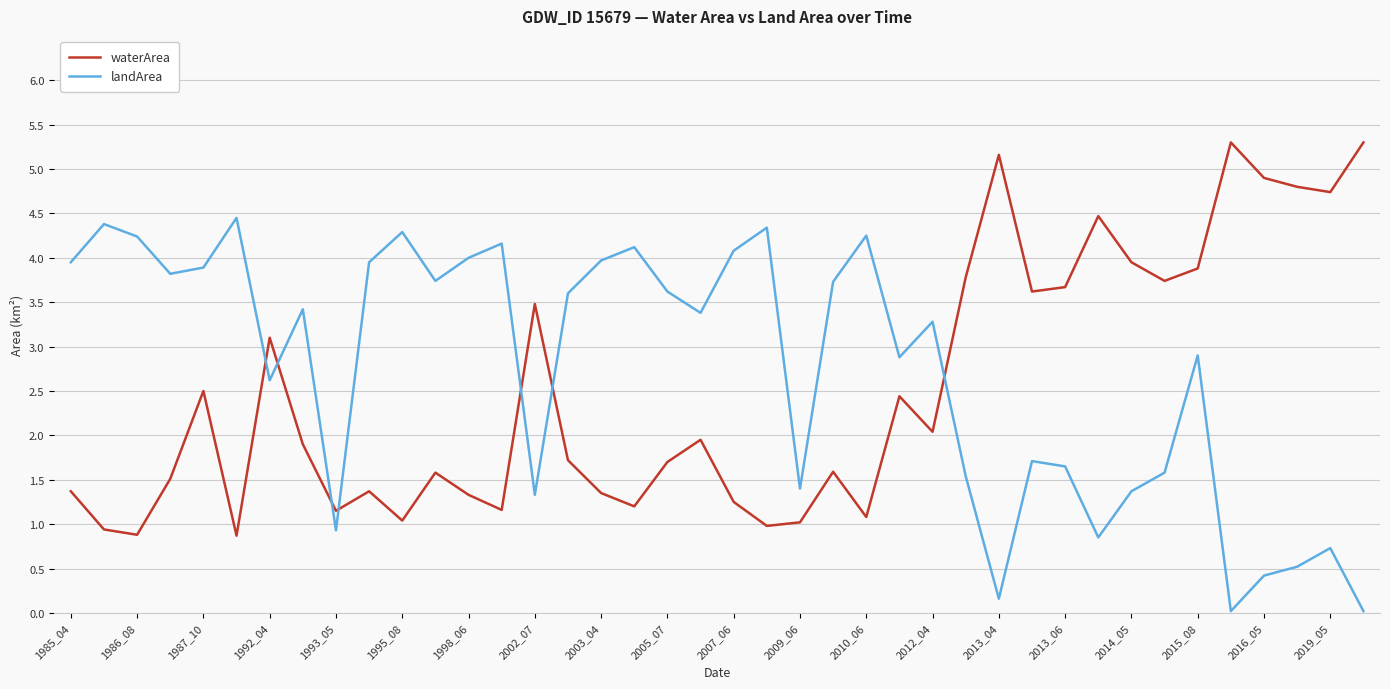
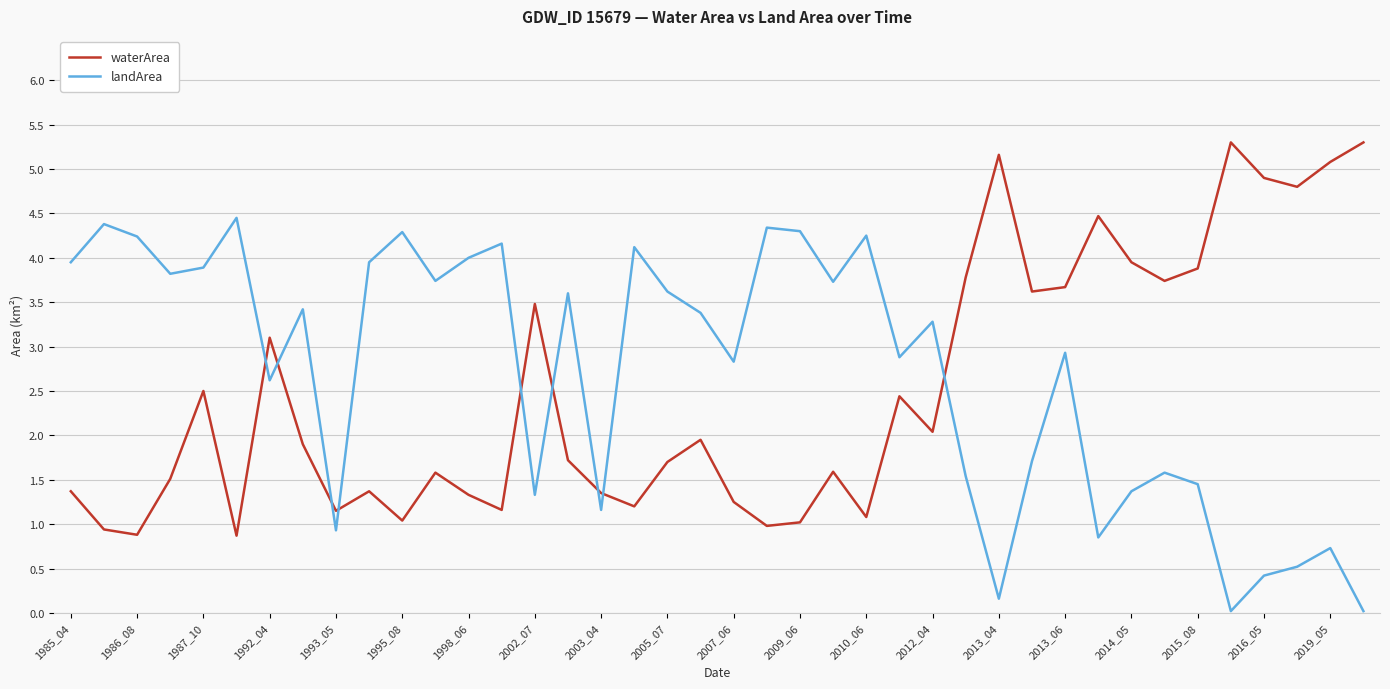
landArea, 2003_04: 4.0 -> 1.2
landArea, 2007_06: 4.1 -> 2.8
landArea, 2009_06: 1.4 -> 4.3
landArea, 2013_06: 1.7 -> 2.9
landArea, 2015_08: 2.9 -> 1.5
waterArea, 2019_05: 4.7 -> 5.1
